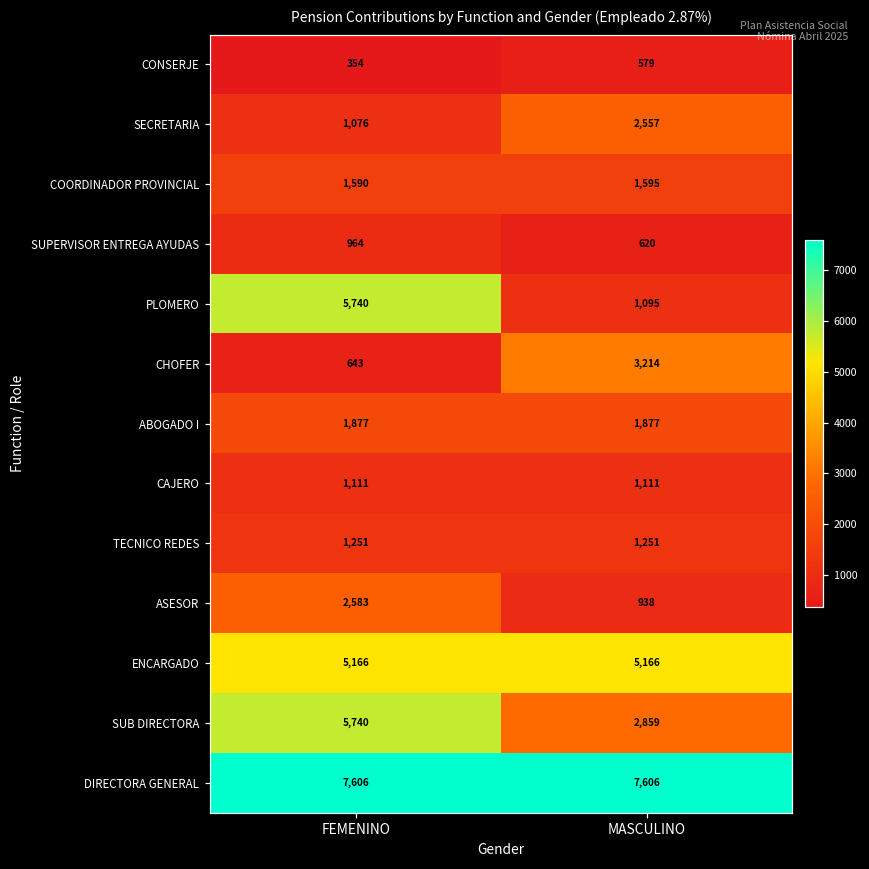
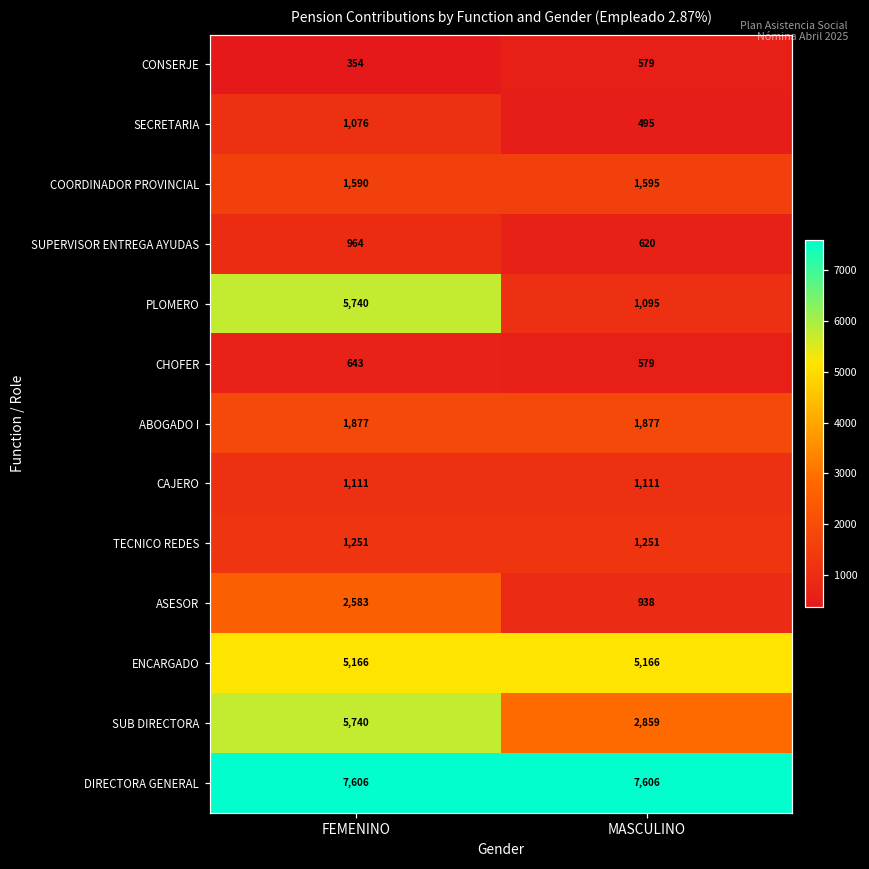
SECRETARIA, MASCULINO: 2,557 -> 495
CHOFER, MASCULINO: 3,214 -> 579
